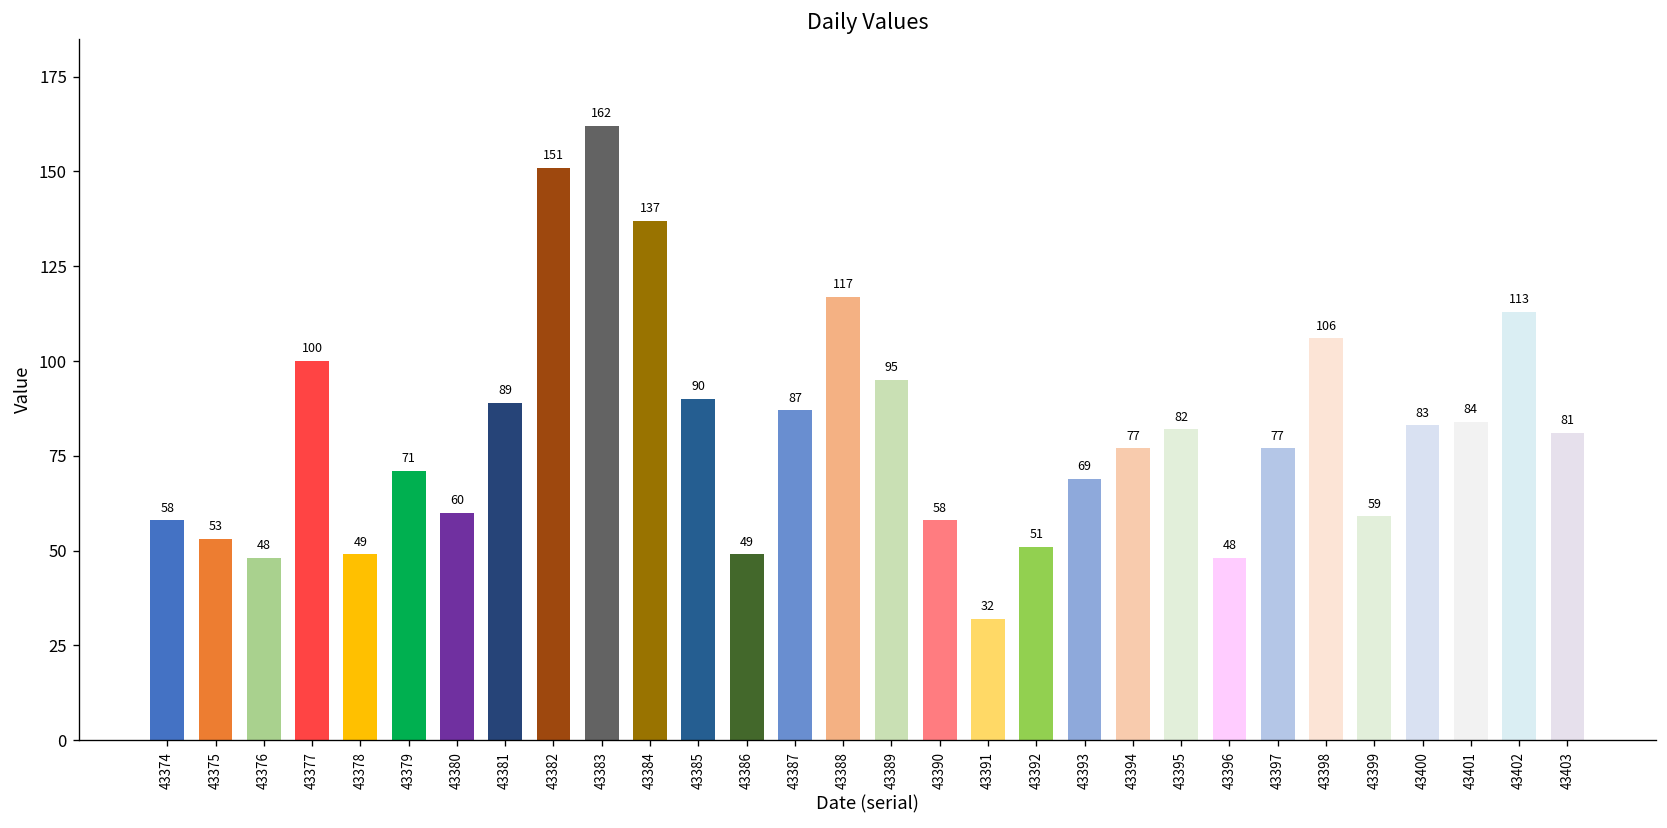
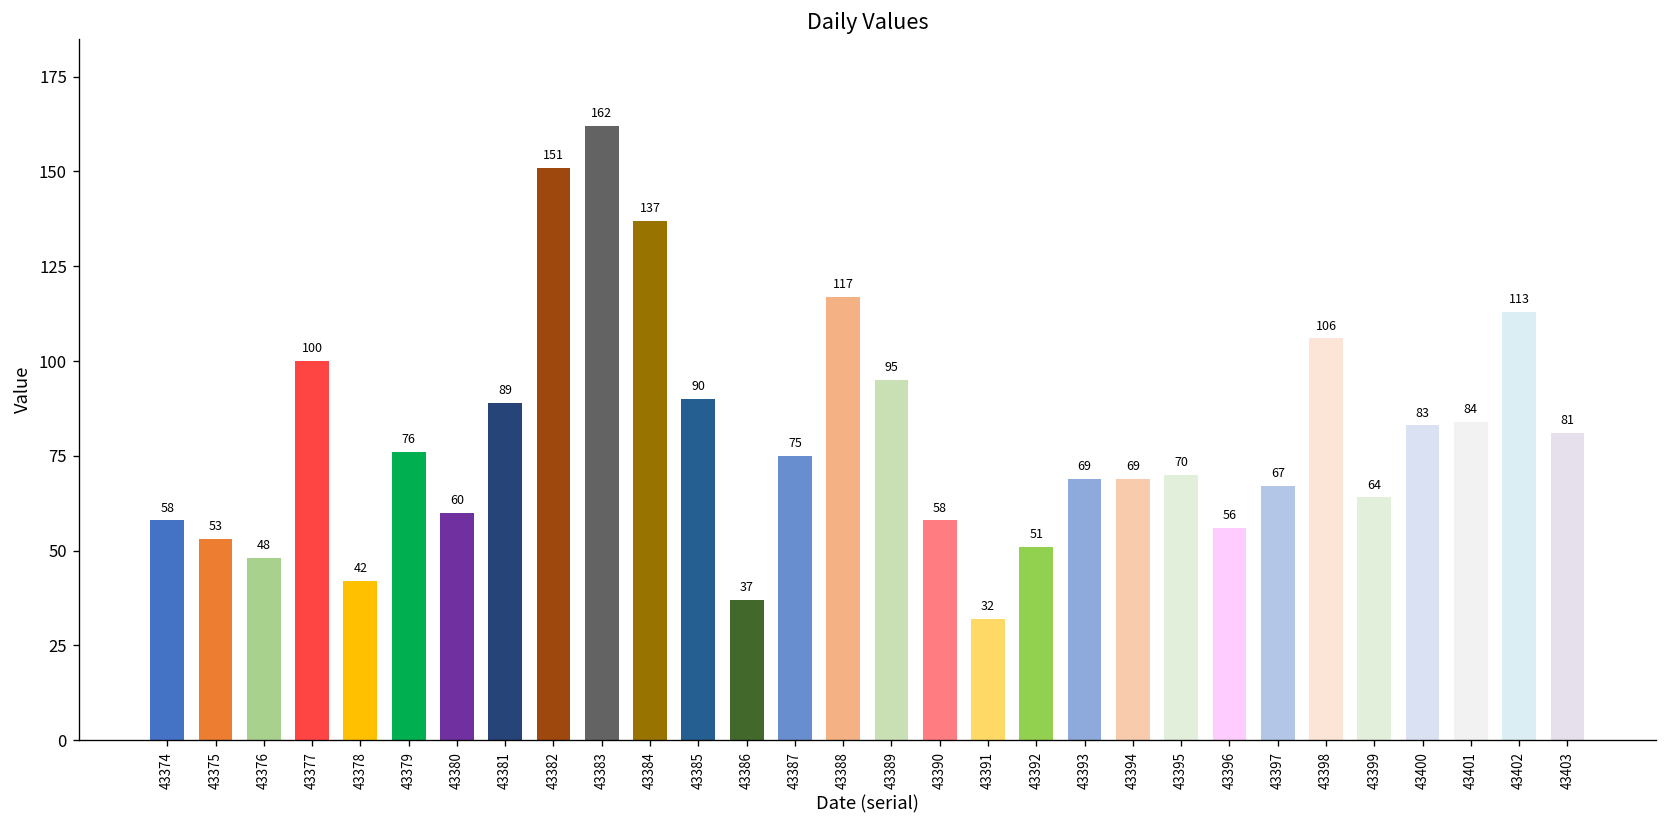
43378: 49 -> 42
43379: 71 -> 76
43386: 49 -> 37
43387: 87 -> 75
43394: 77 -> 69
43395: 82 -> 70
43396: 48 -> 56
43397: 77 -> 67
43399: 59 -> 64
